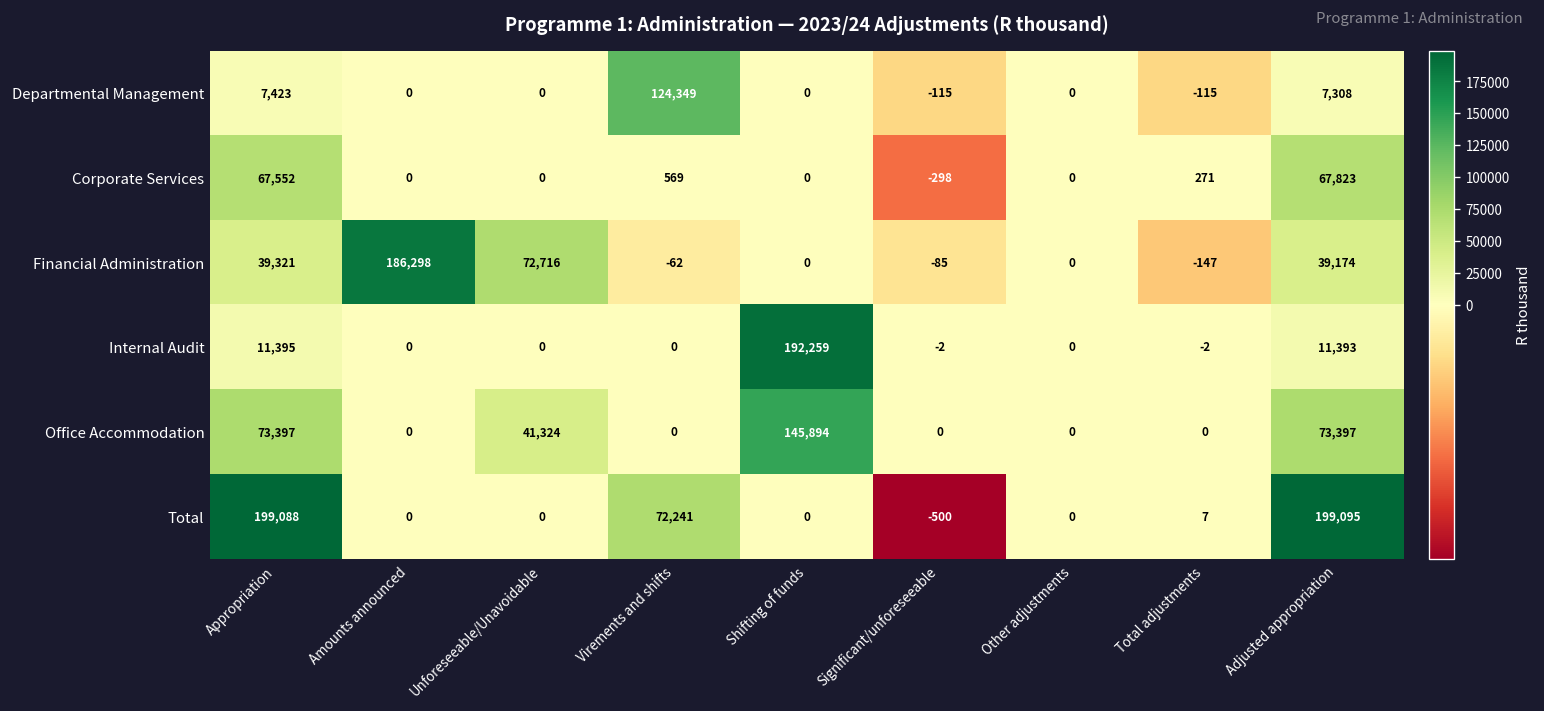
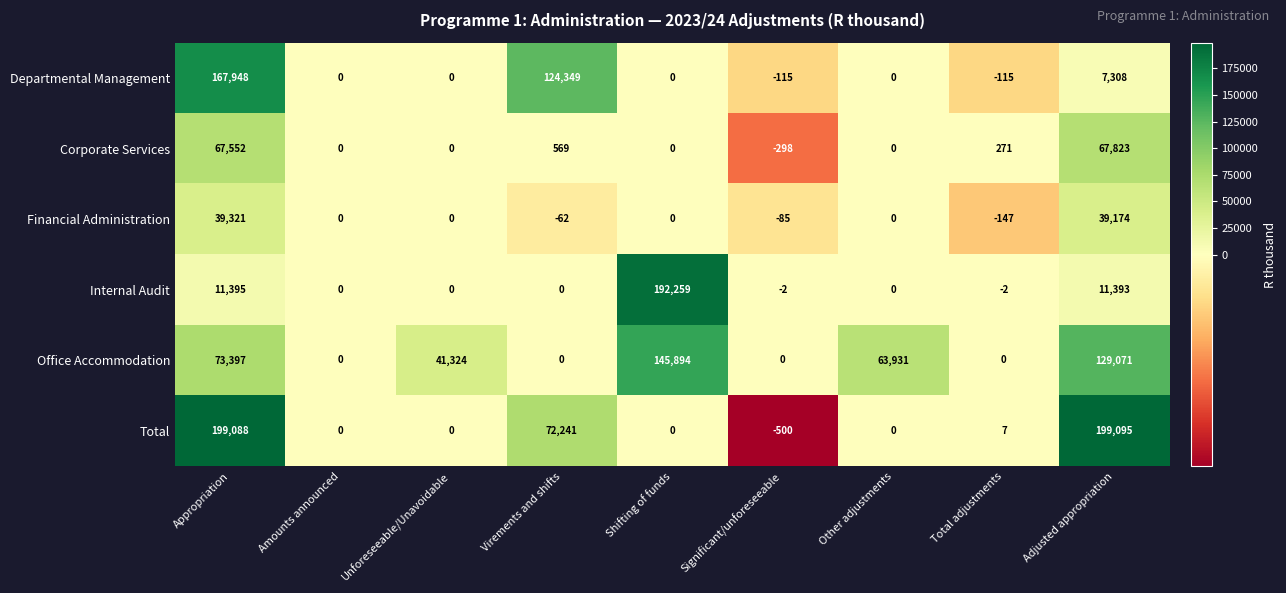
Departmental Management, Appropriation: 7,423 -> 167,948
Financial Administration, Amounts announced: 186,298 -> 0
Financial Administration, Unforeseeable/Unavoidable: 72,716 -> 0
Office Accommodation, Other adjustments: 0 -> 63,931
Office Accommodation, Adjusted appropriation: 73,397 -> 129,071
